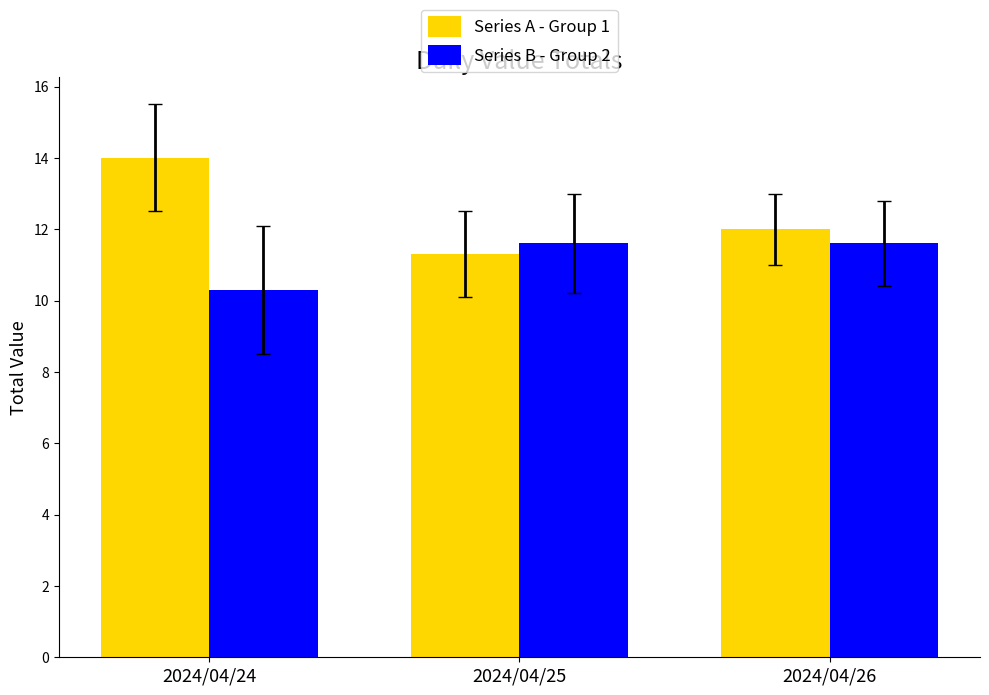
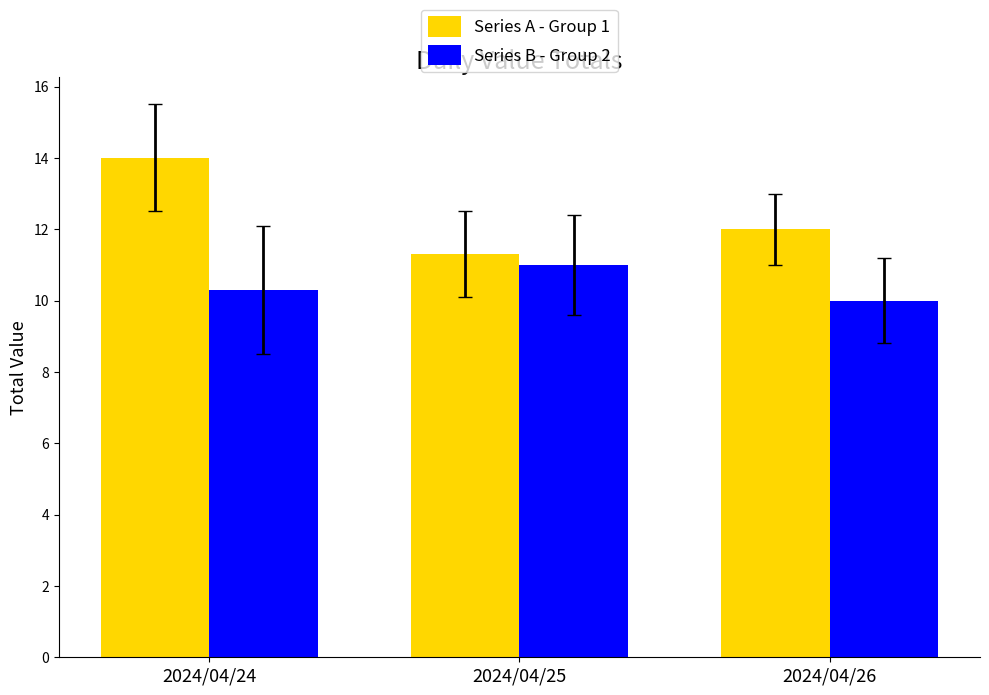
Series B - Group 2, 2024/04/25: 11.6 -> 11.0
Series B - Group 2, 2024/04/26: 11.6 -> 10.0
